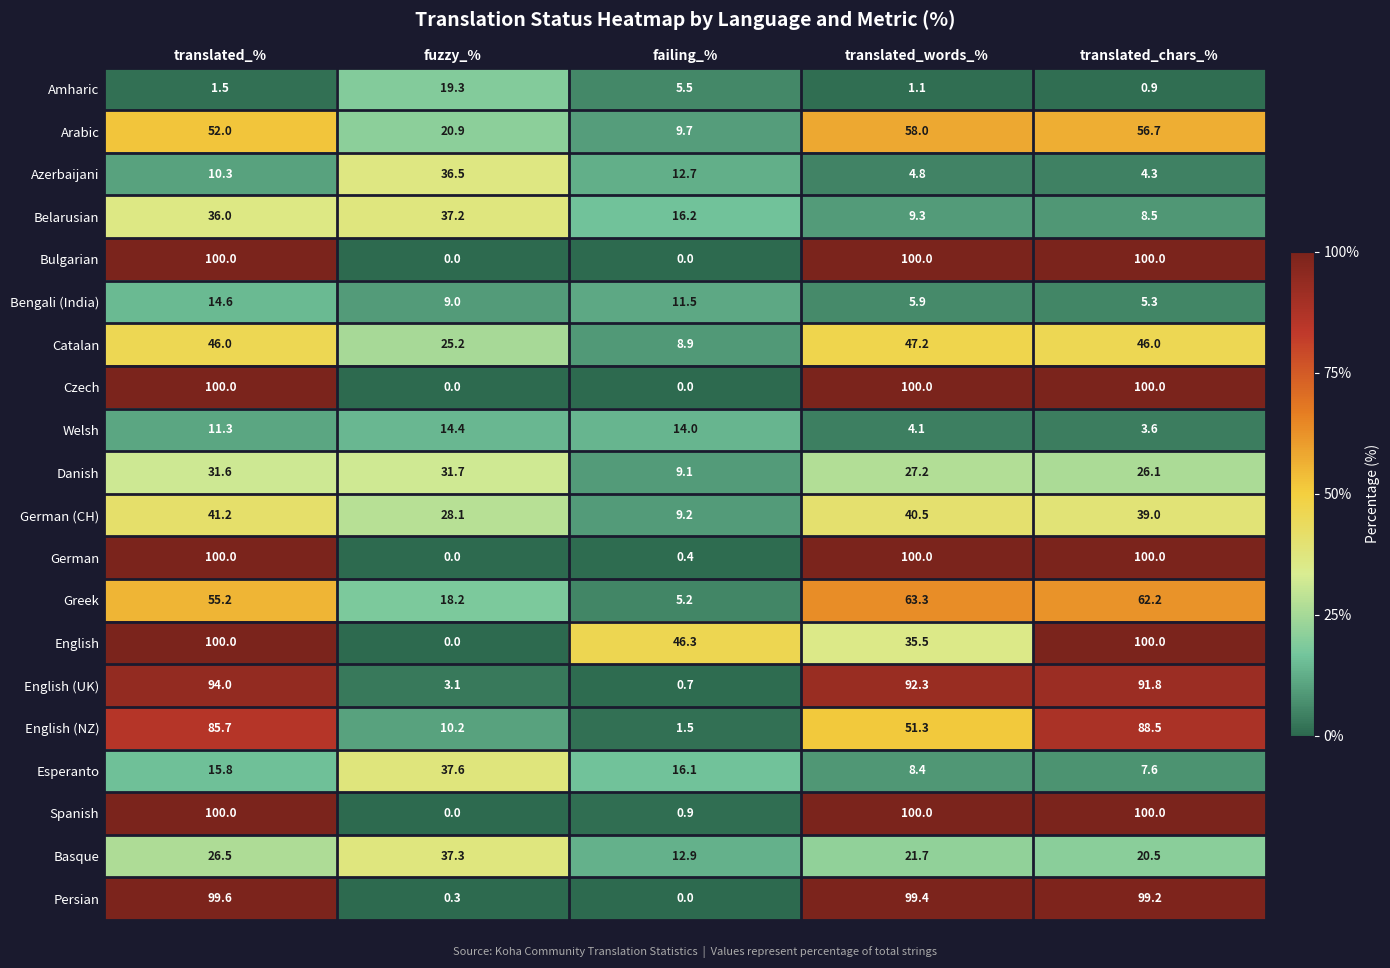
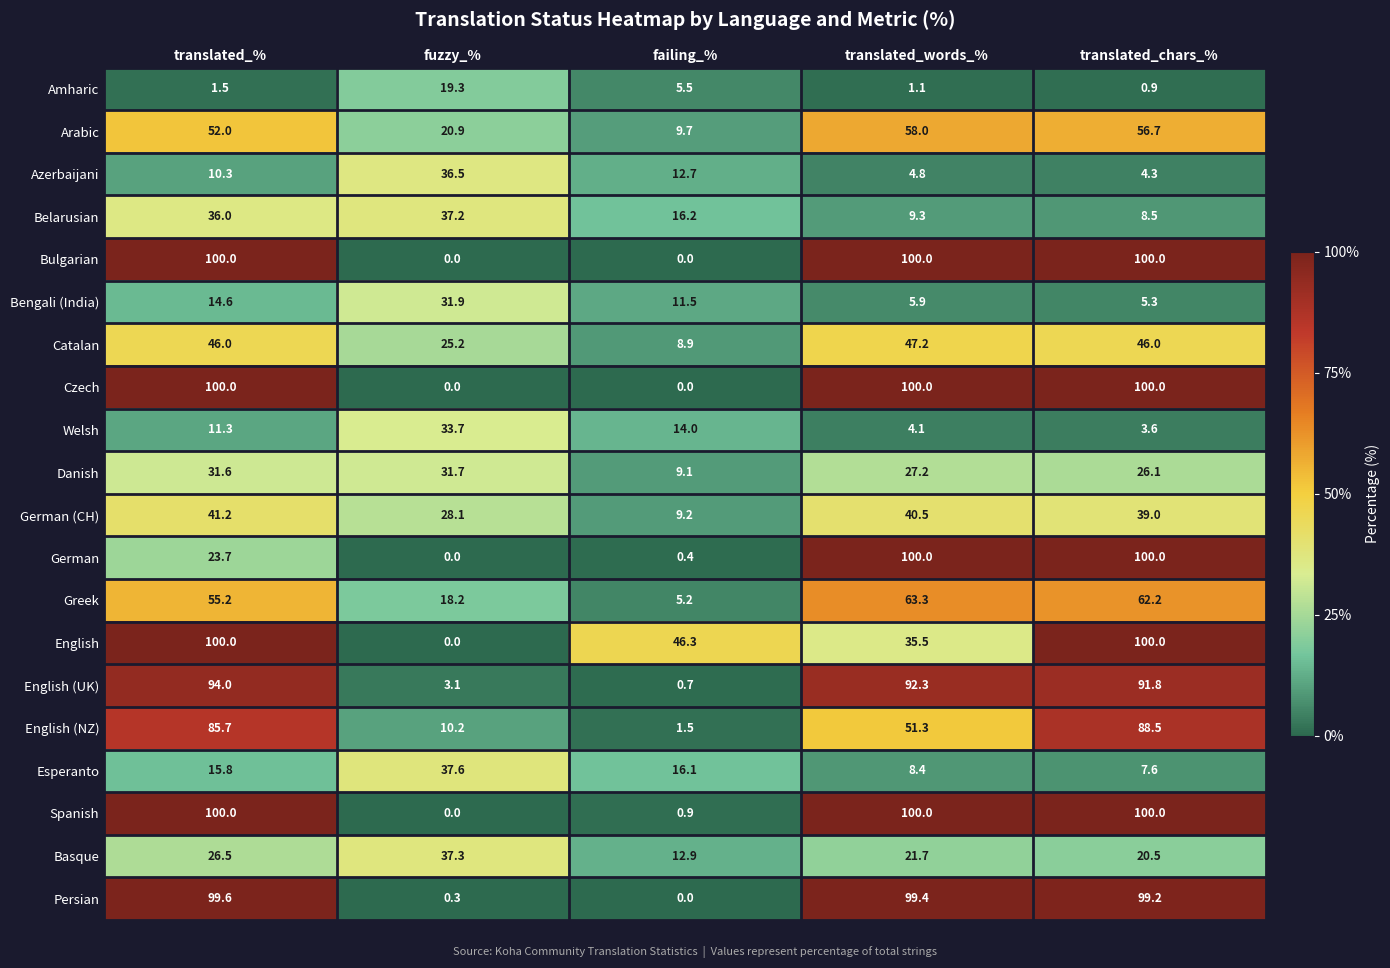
Bengali (India), fuzzy_%: 9.0 -> 31.9
Welsh, fuzzy_%: 14.4 -> 33.7
German, translated_%: 100.0 -> 23.7
